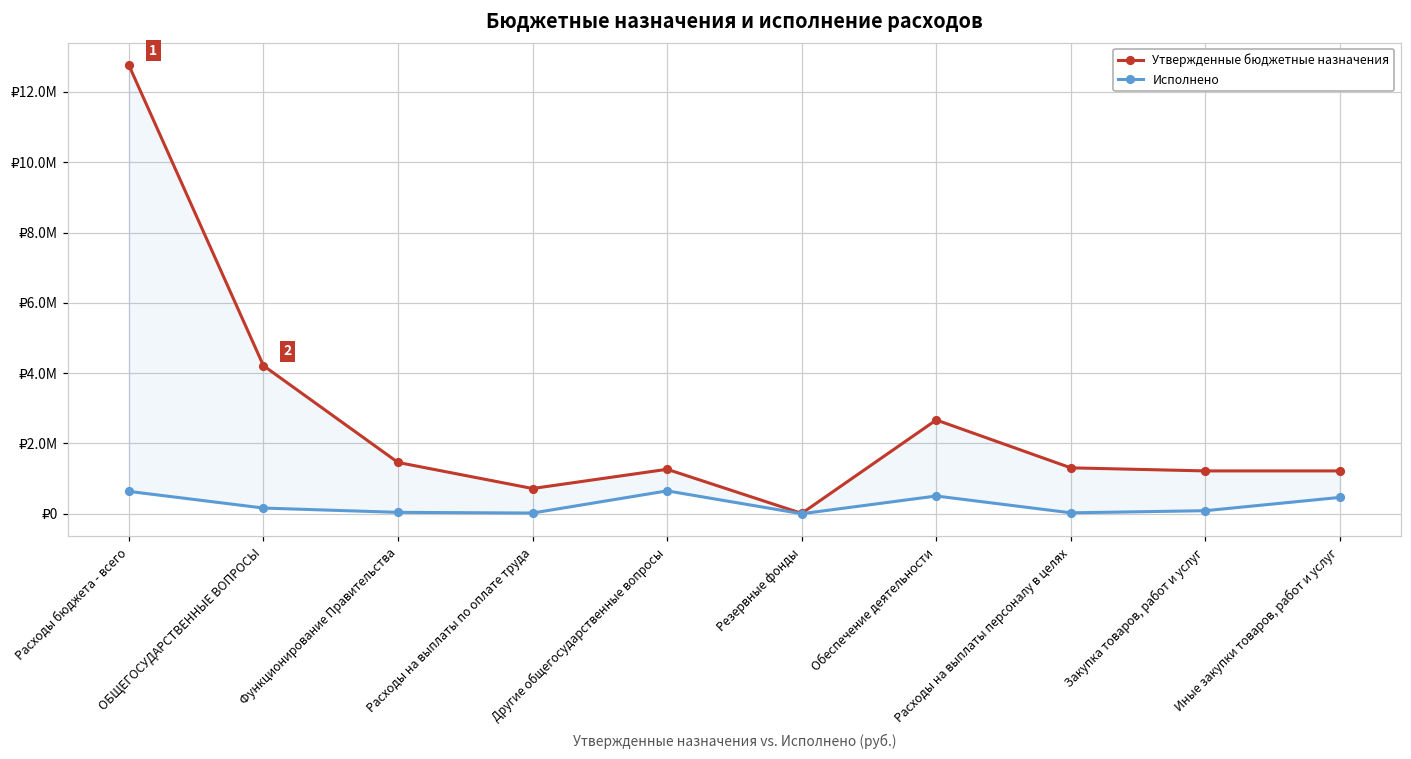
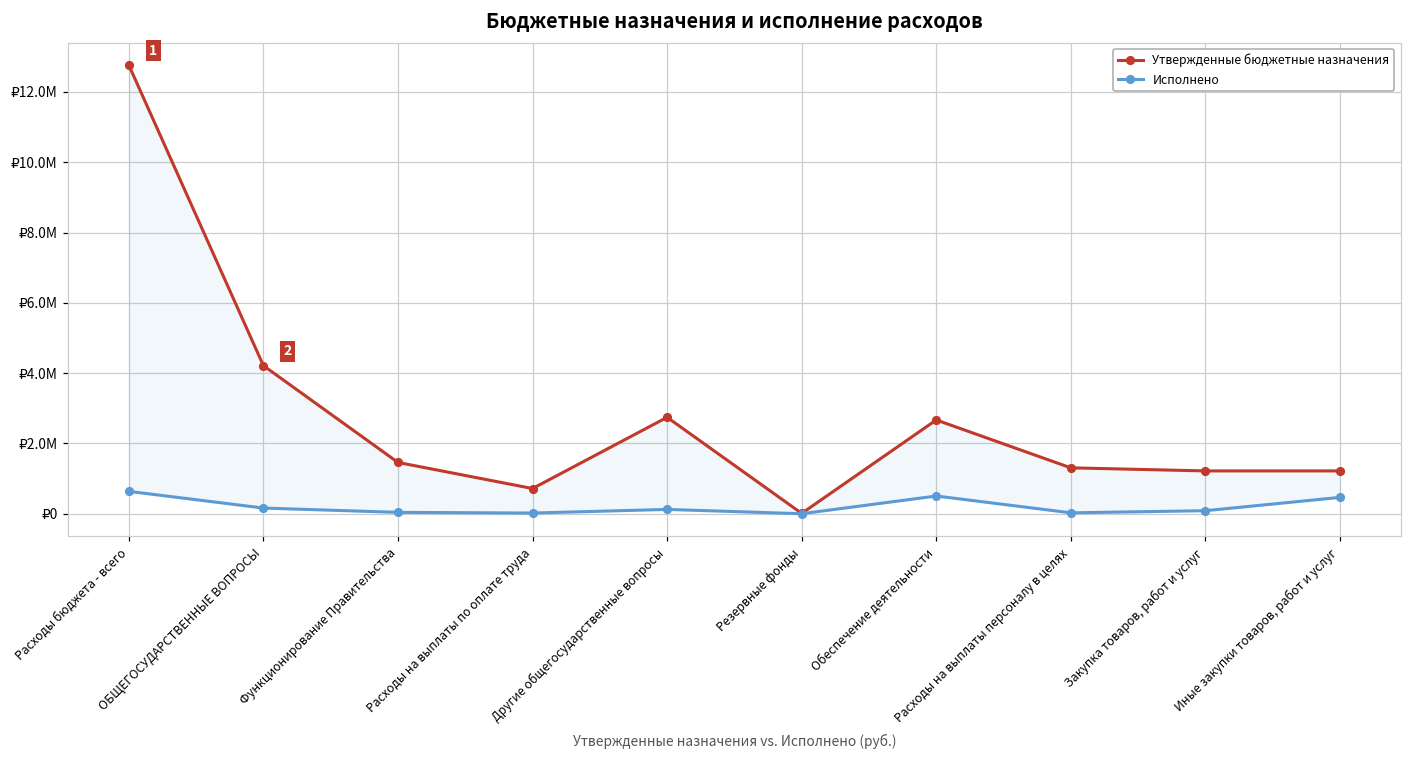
Утвержденные бюджетные назначения, Другие общегосударственные вопросы: ₽1.3М -> ₽2.7М
Исполнено, Другие общегосударственные вопросы: ₽0.7М -> ₽0.1М
